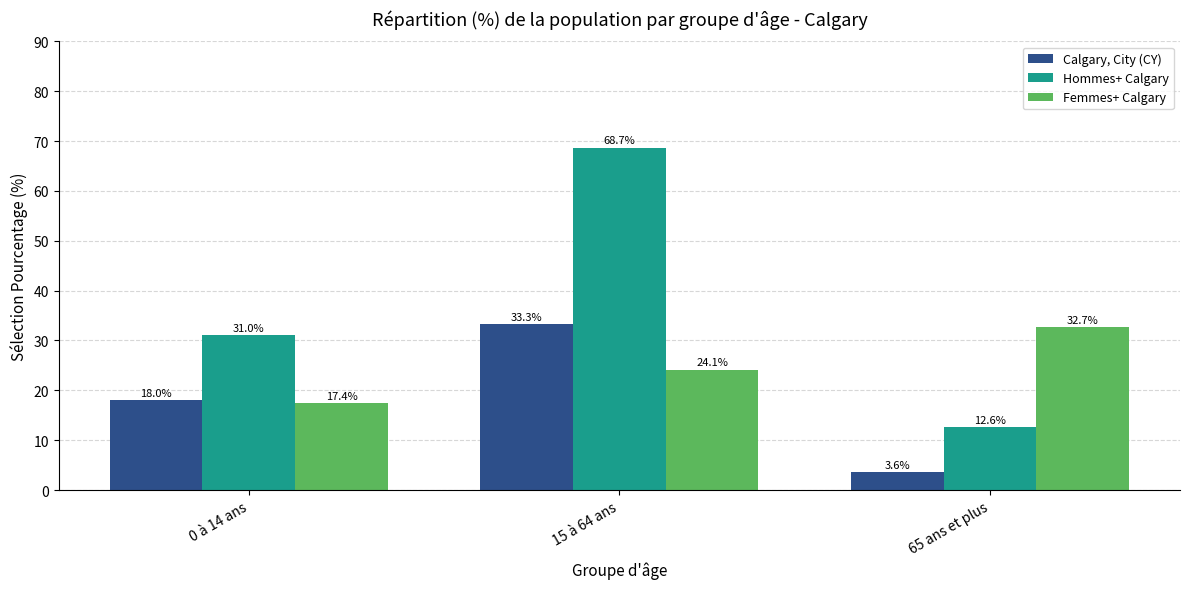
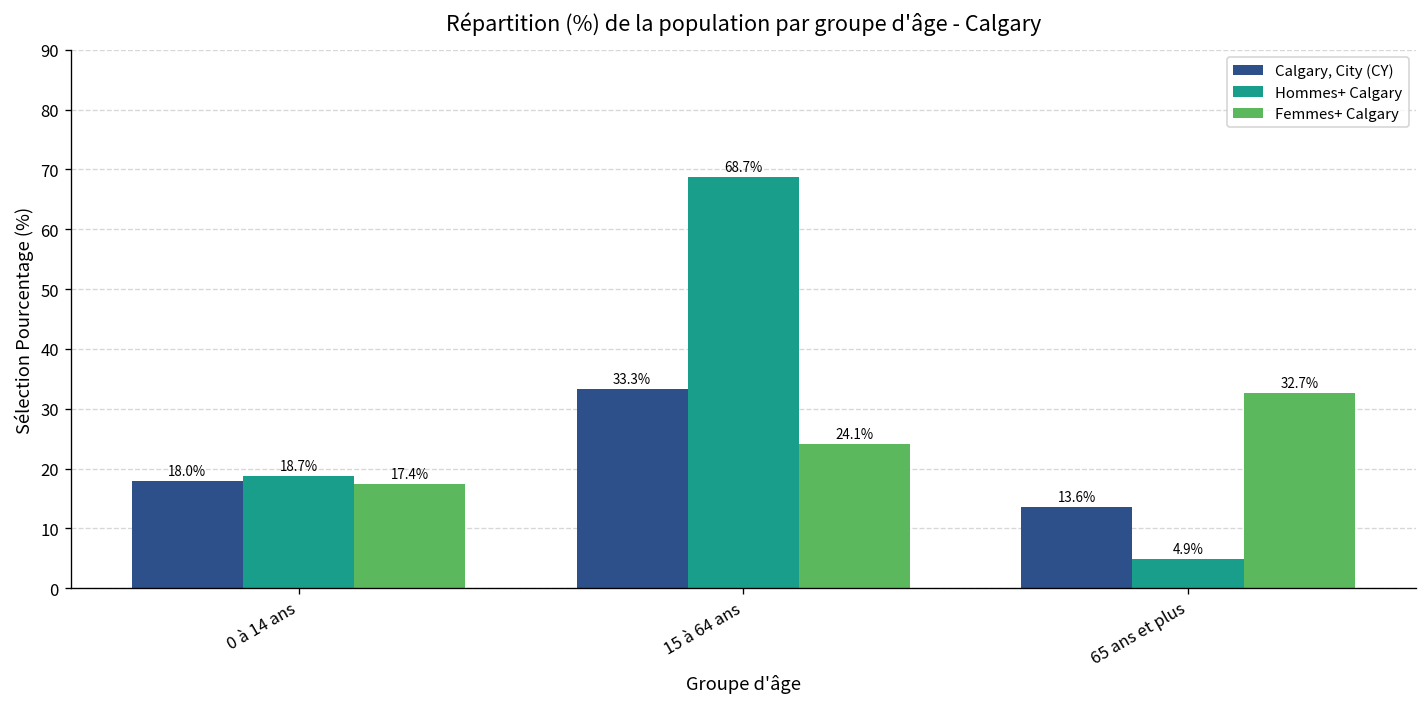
Hommes+ Calgary, 0 à 14 ans: 31.0% -> 18.7%
Calgary, City (CY), 65 ans et plus: 3.6% -> 13.6%
Hommes+ Calgary, 65 ans et plus: 12.6% -> 4.9%
